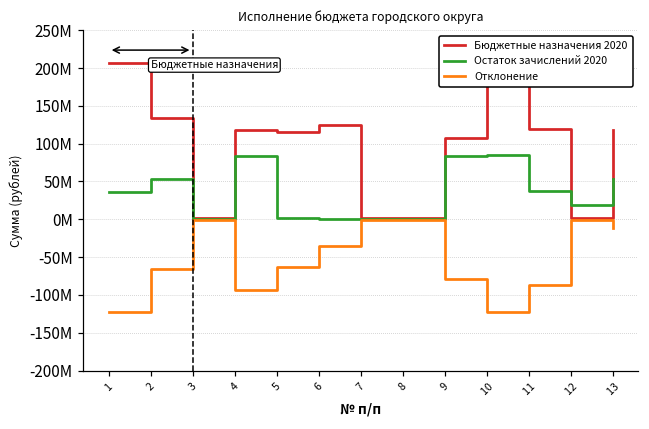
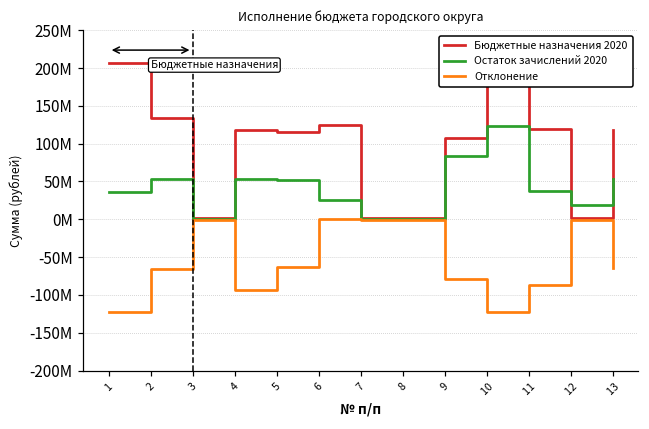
Остаток зачислений 2020, 4: 80000000 -> 50000000
Остаток зачислений 2020, 5: 0 -> 50000000
Остаток зачислений 2020, 6: 0 -> 30000000
Отклонение, 6: -40000000 -> 0
Остаток зачислений 2020, 10: 90000000 -> 120000000
Отклонение, 13: -10000000 -> -70000000
